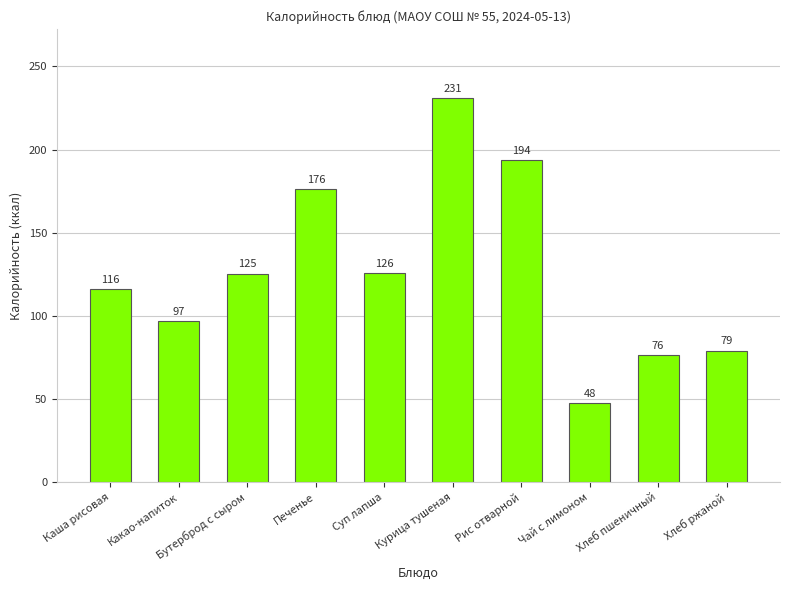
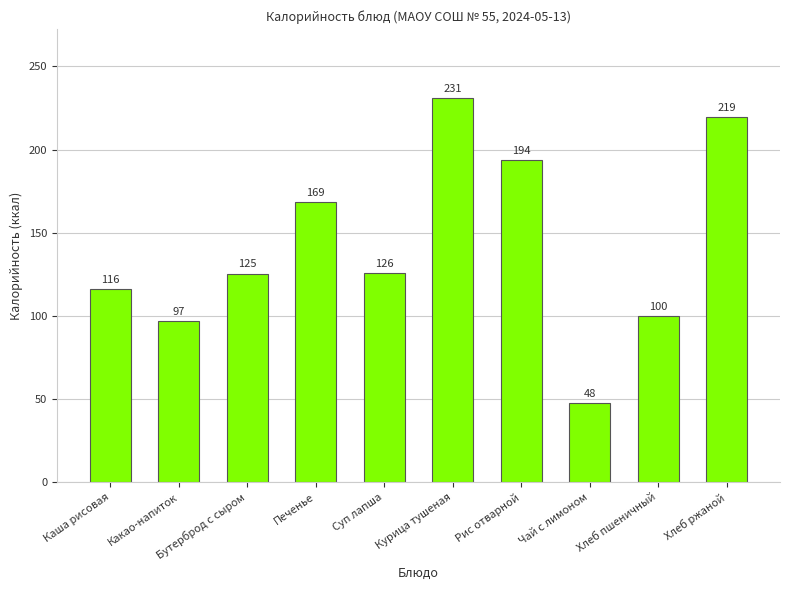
Печенье: 176 -> 169
Хлеб пшеничный: 76 -> 100
Хлеб ржаной: 79 -> 219
